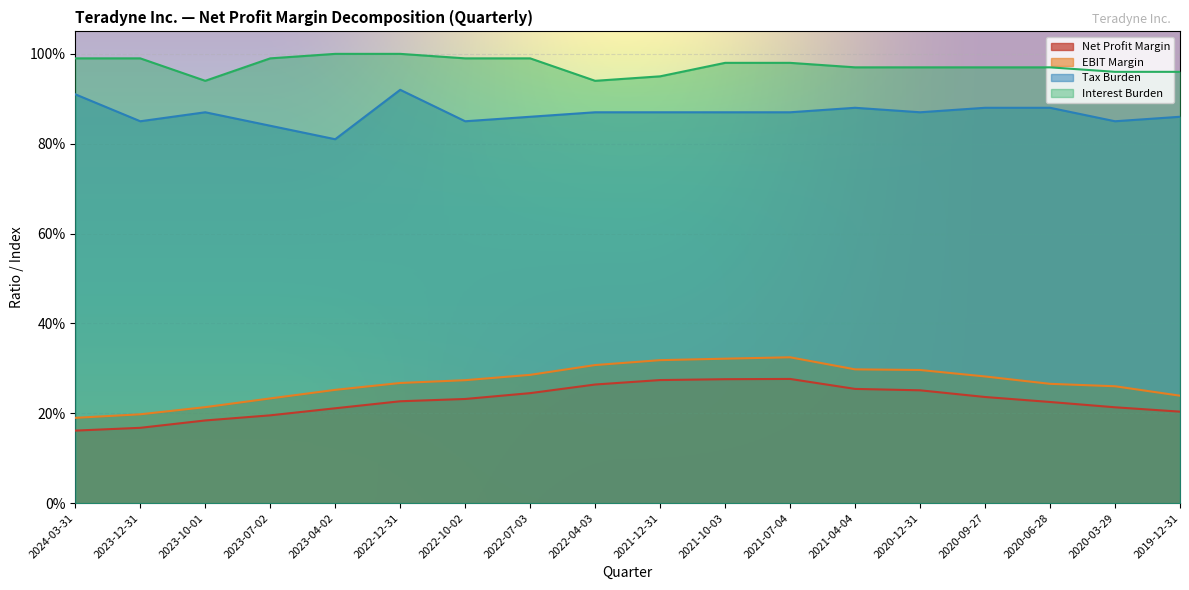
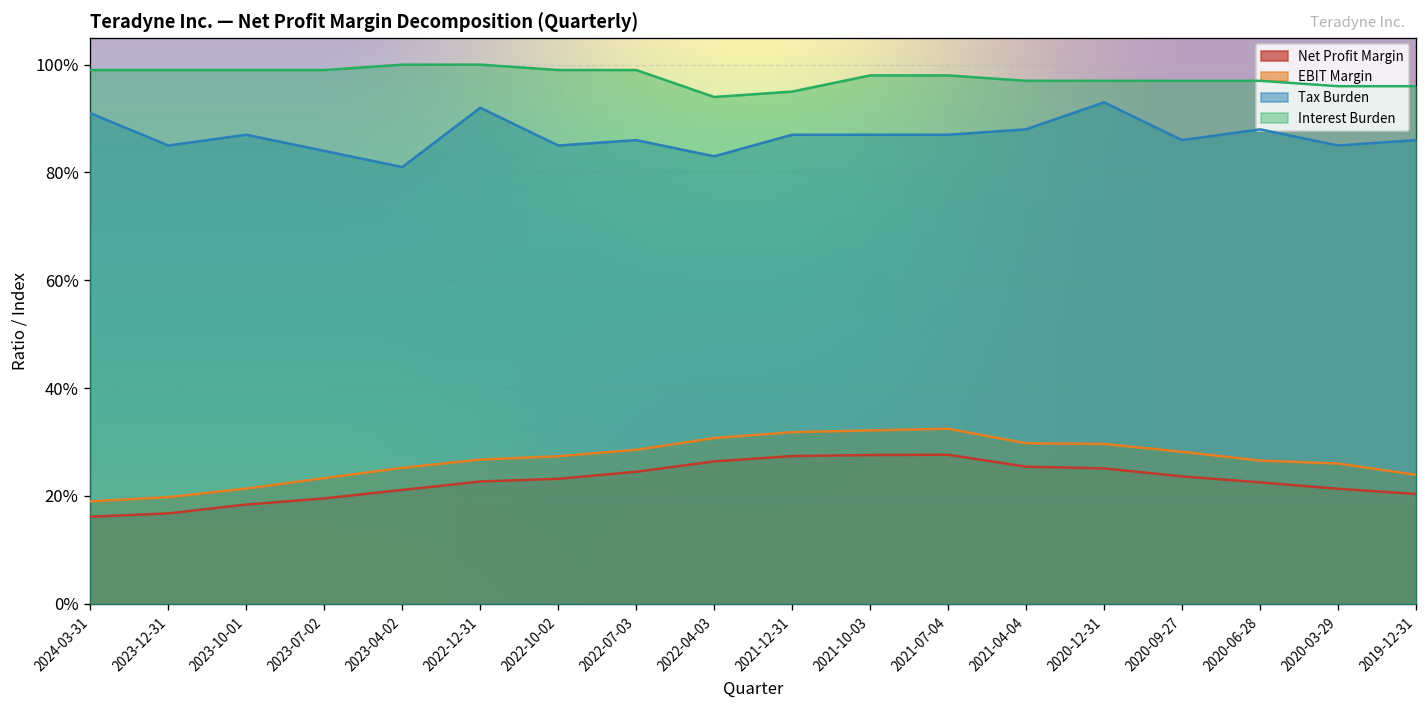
Interest Burden, 2023-10-01: 94% -> 99%
Tax Burden, 2022-04-03: 87% -> 83%
Tax Burden, 2020-12-31: 87% -> 93%
Tax Burden, 2020-09-27: 88% -> 86%
